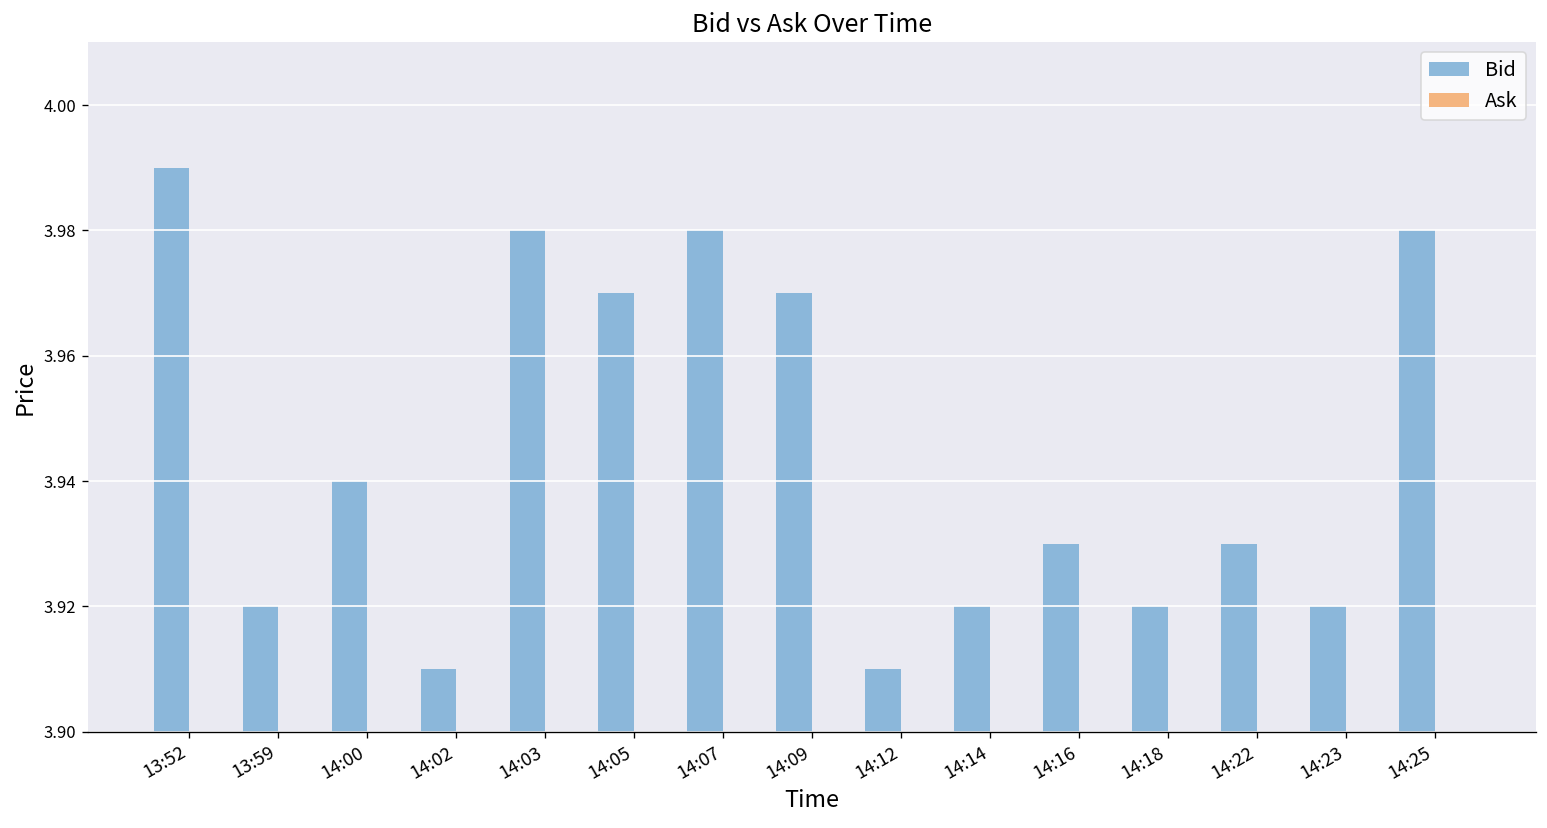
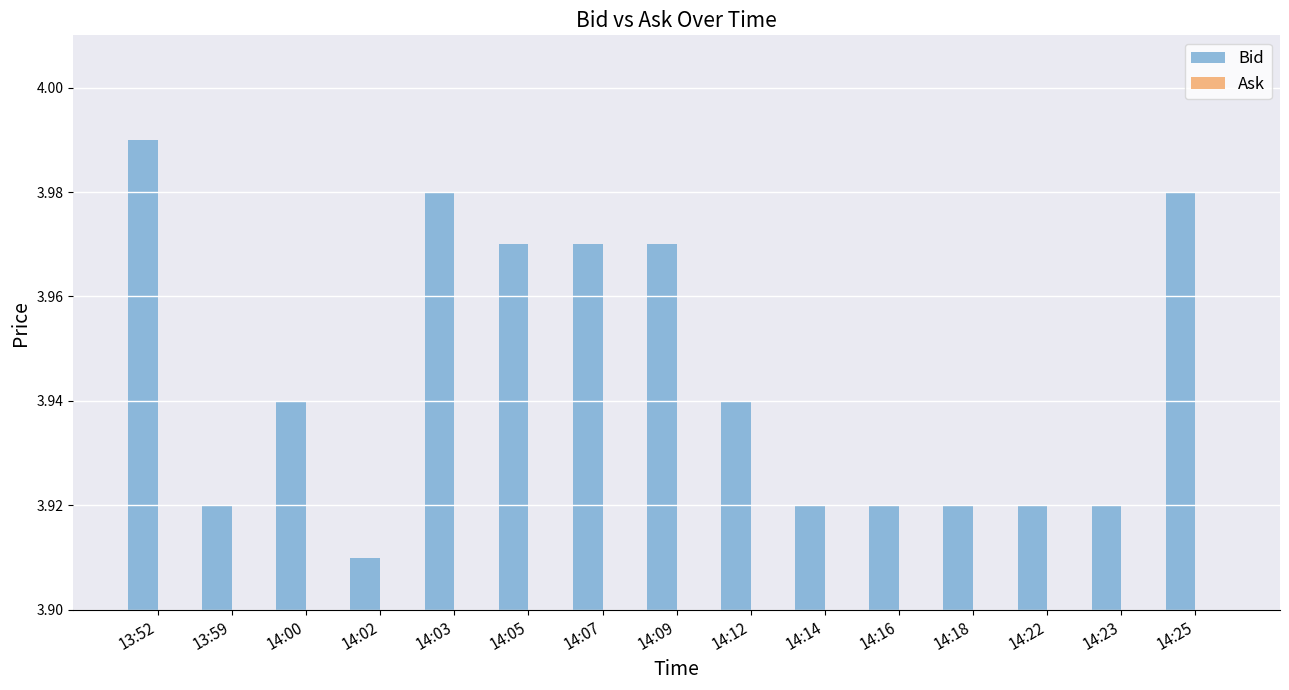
Bid, 14:07: 3.98 -> 3.97
Bid, 14:12: 3.91 -> 3.94
Bid, 14:16: 3.93 -> 3.92
Bid, 14:22: 3.93 -> 3.92
